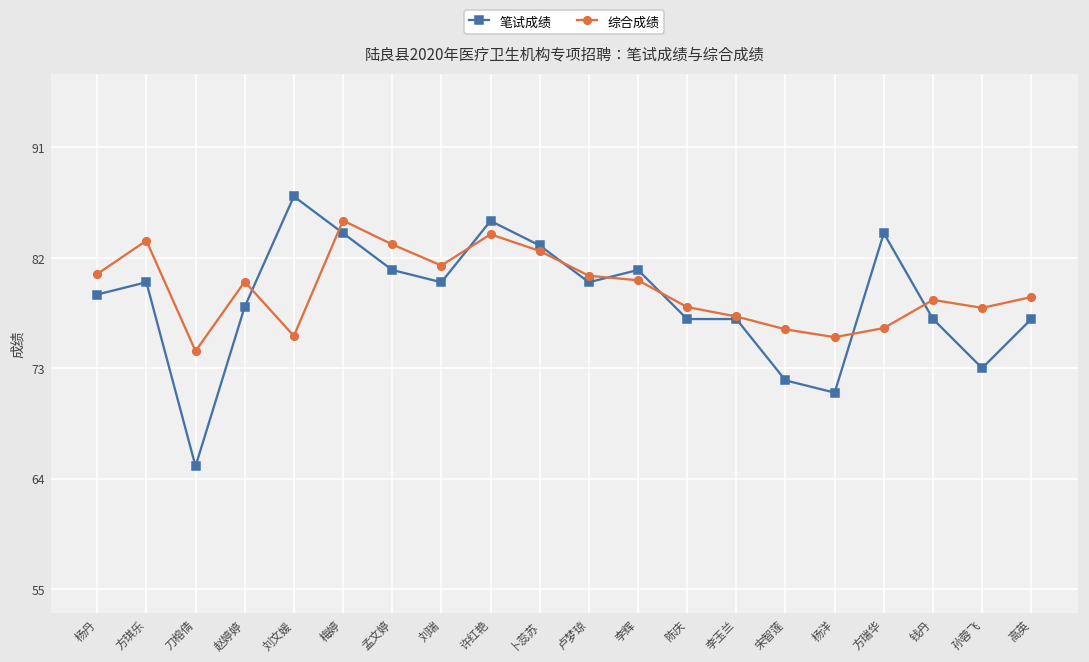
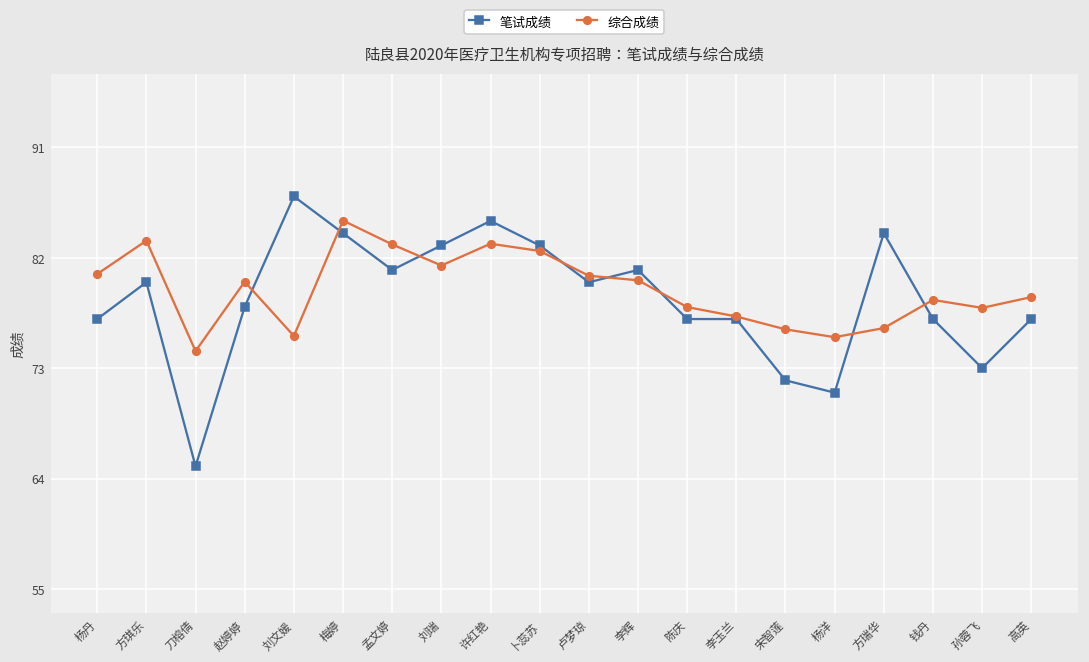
笔试成绩, 杨丹: 79 -> 77
笔试成绩, 刘瑞: 80 -> 83
综合成绩, 许红艳: 83.9 -> 83.1
